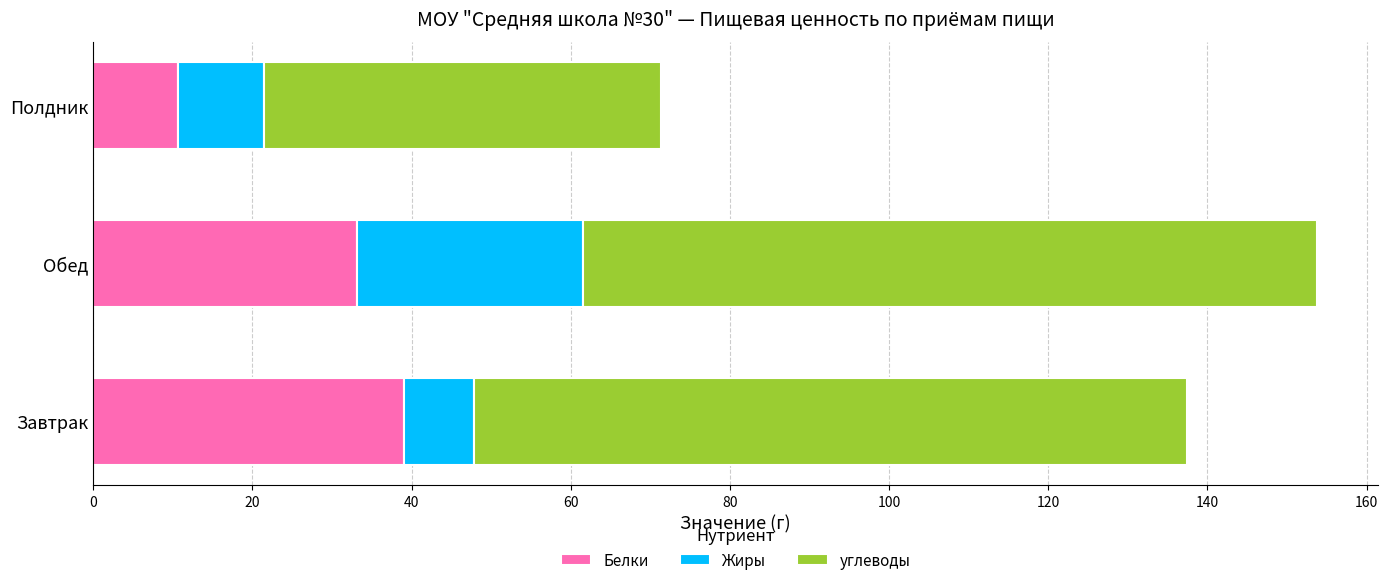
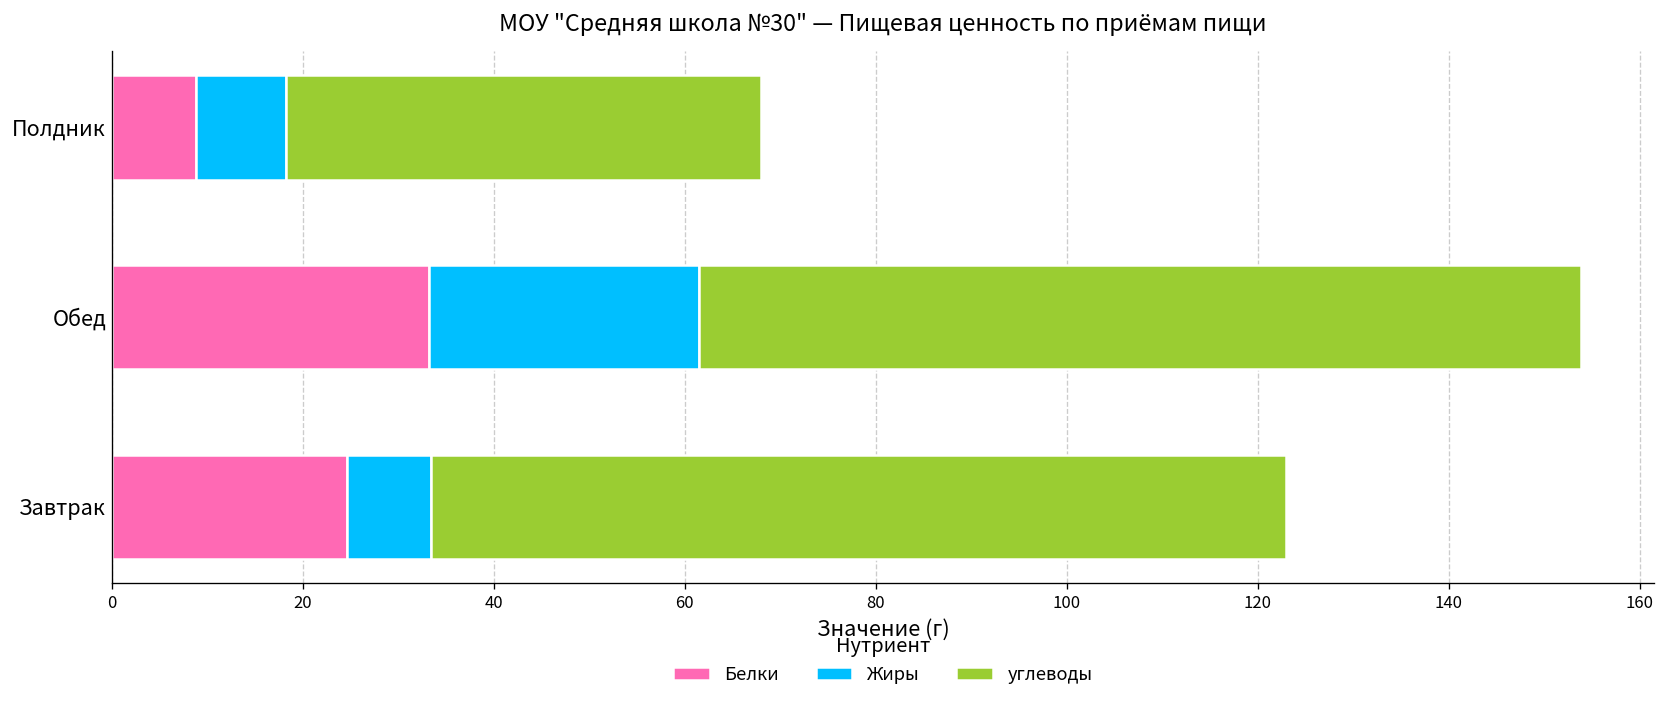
Белки, Полдник: 11 -> 9
Жиры, Полдник: 11 -> 9
Белки, Завтрак: 39 -> 25
